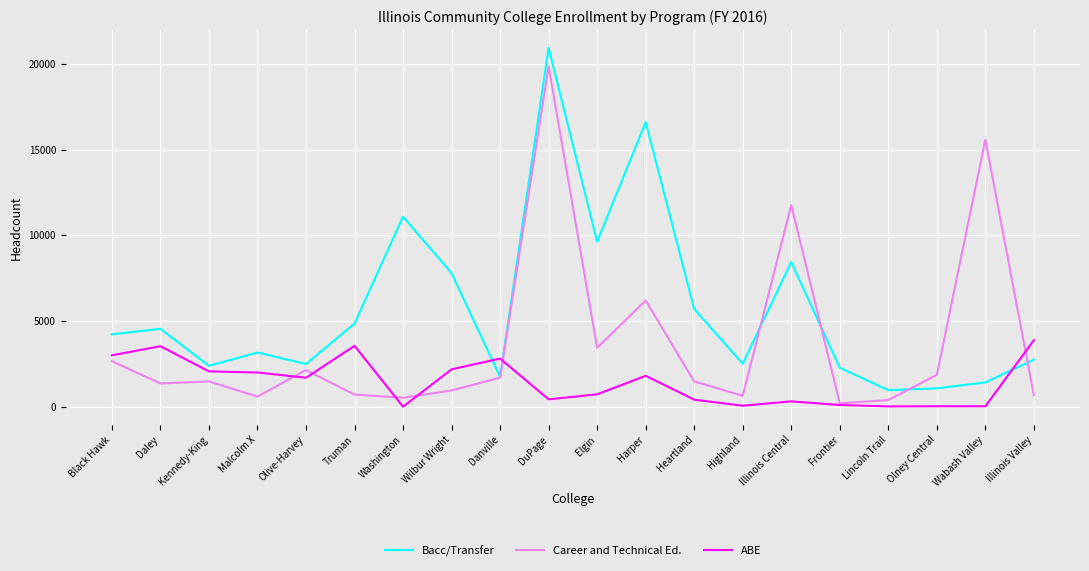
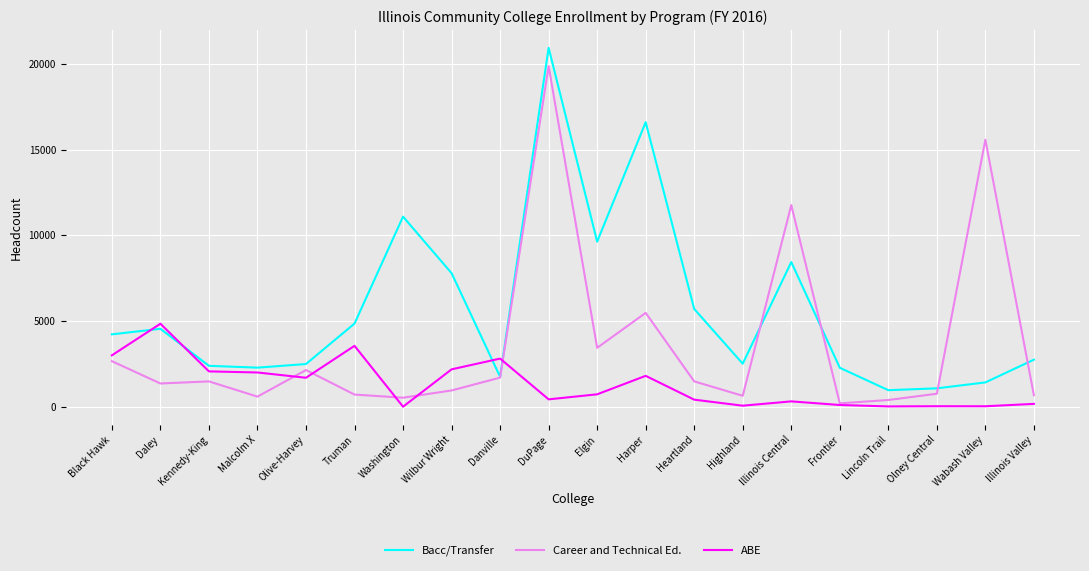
ABE, Daley: 3500 -> 4800
Bacc/Transfer, Malcolm X: 3200 -> 2300
Career and Technical Ed., Harper: 6200 -> 5500
Career and Technical Ed., Olney Central: 1900 -> 800
ABE, Illinois Valley: 3900 -> 200
